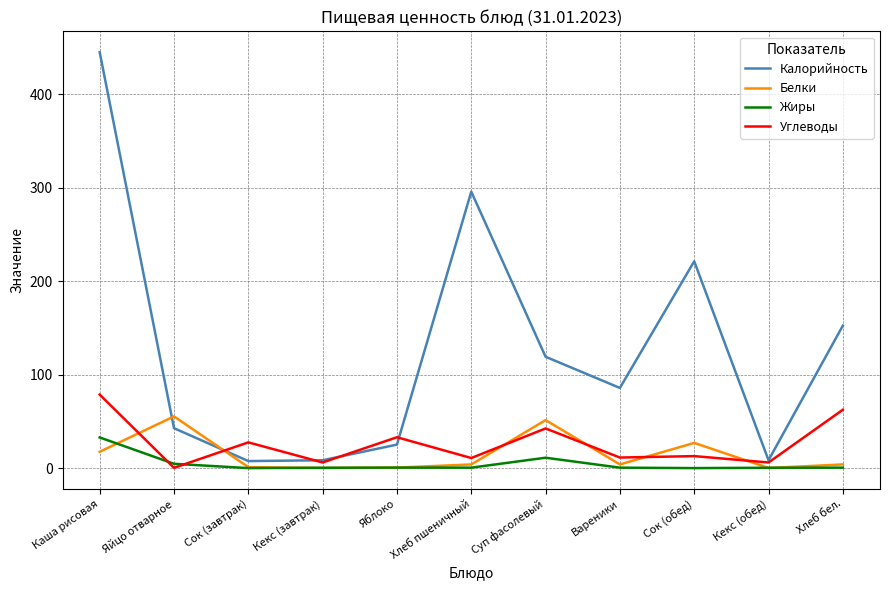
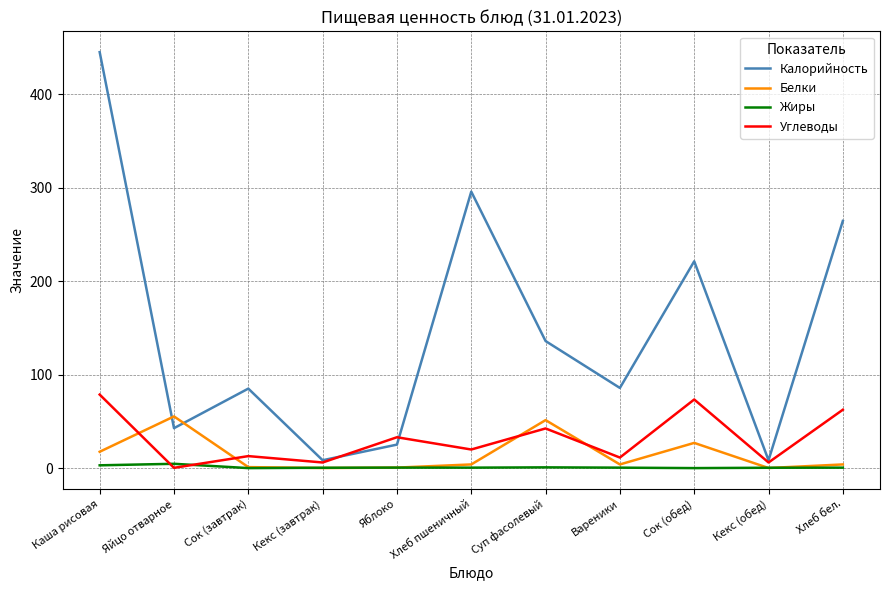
Жиры, Каша рисовая: 30 -> 0
Калорийность, Сок (завтрак): 10 -> 90
Углеводы, Сок (завтрак): 30 -> 10
Углеводы, Хлеб пшеничный: 10 -> 20
Калорийность, Суп фасолевый: 120 -> 140
Жиры, Суп фасолевый: 10 -> 0
Углеводы, Сок (обед): 10 -> 70
Калорийность, Хлеб бел.: 150 -> 260
